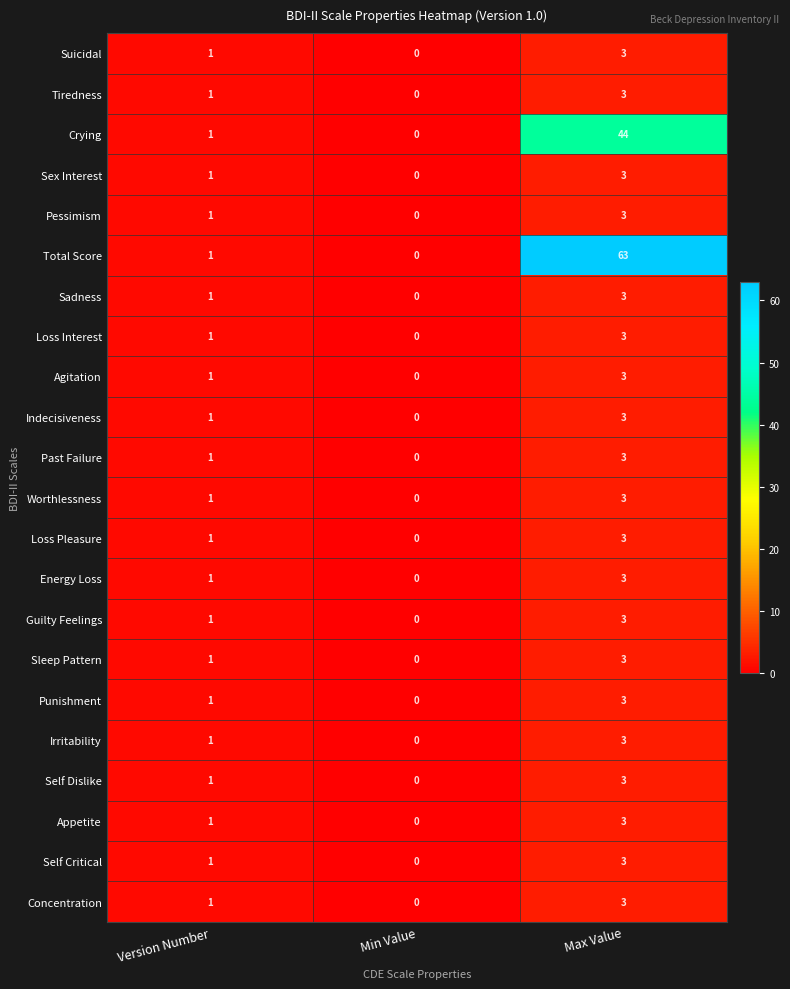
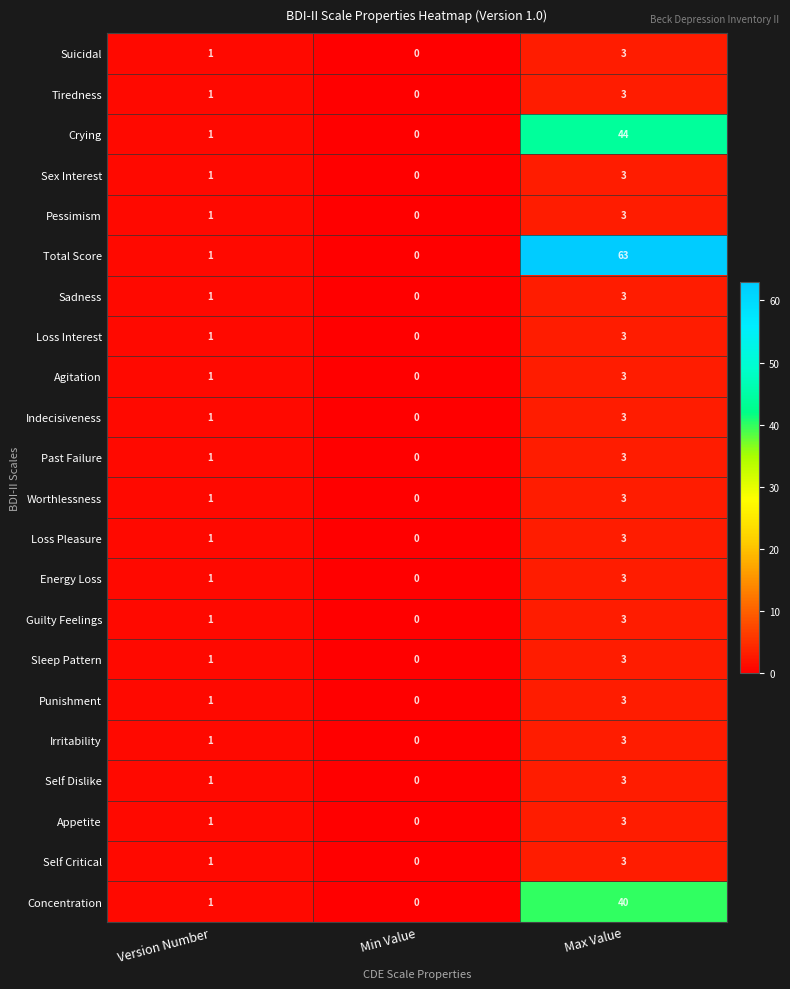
Concentration, Max Value: 3 -> 40
